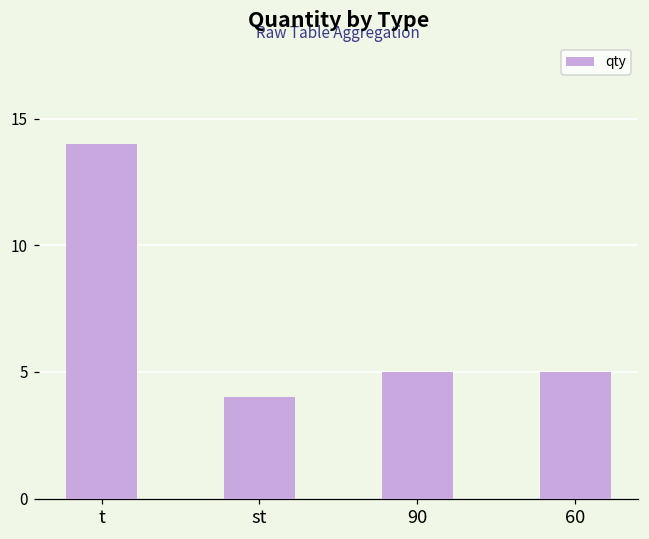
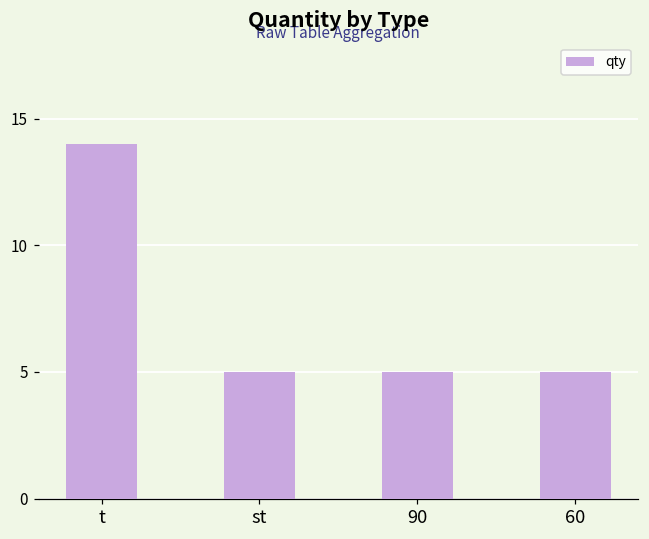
st: 4 -> 5
